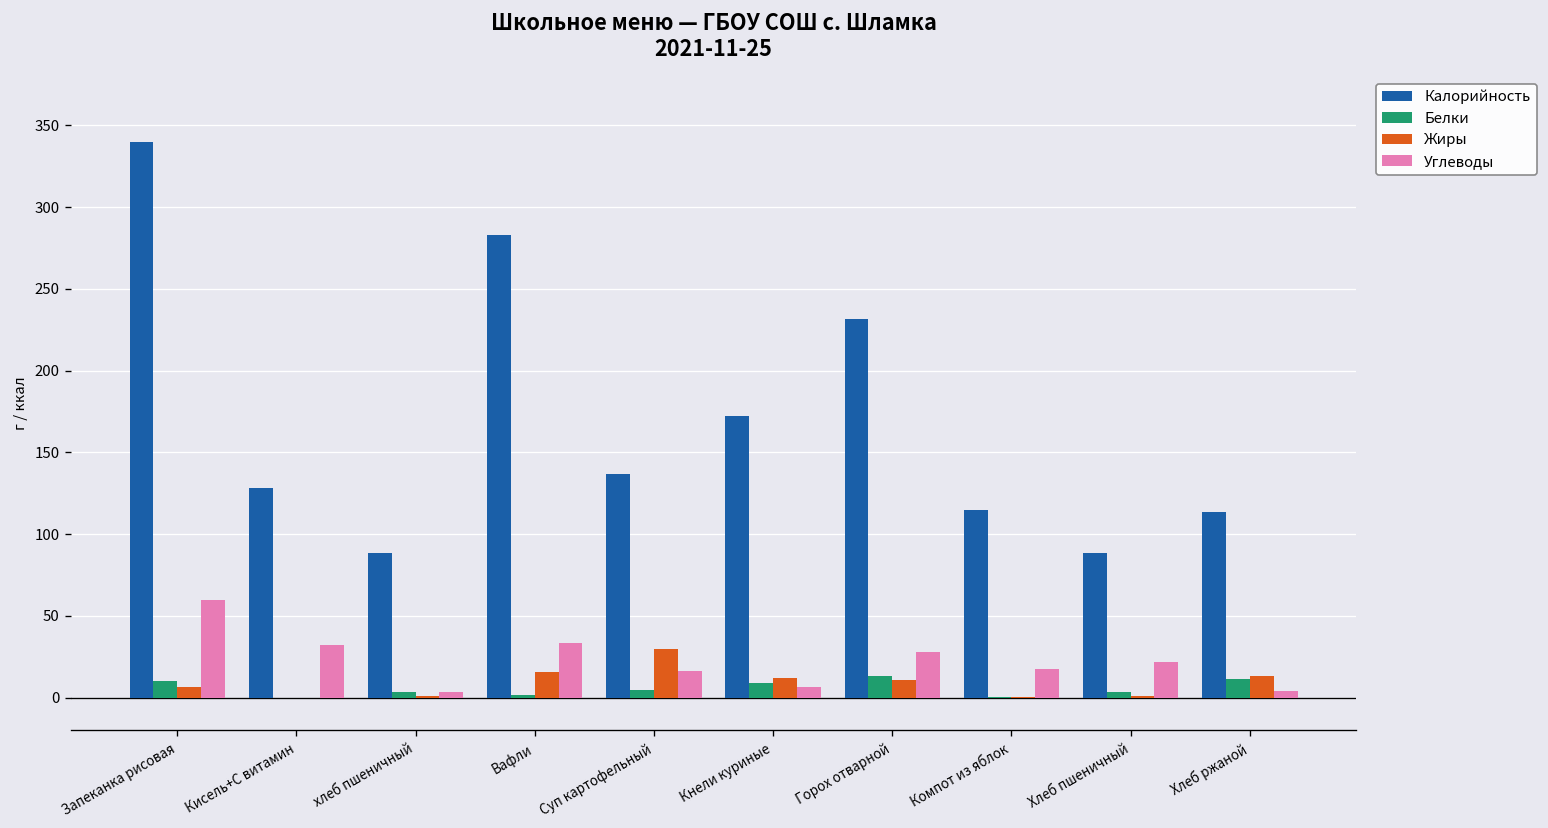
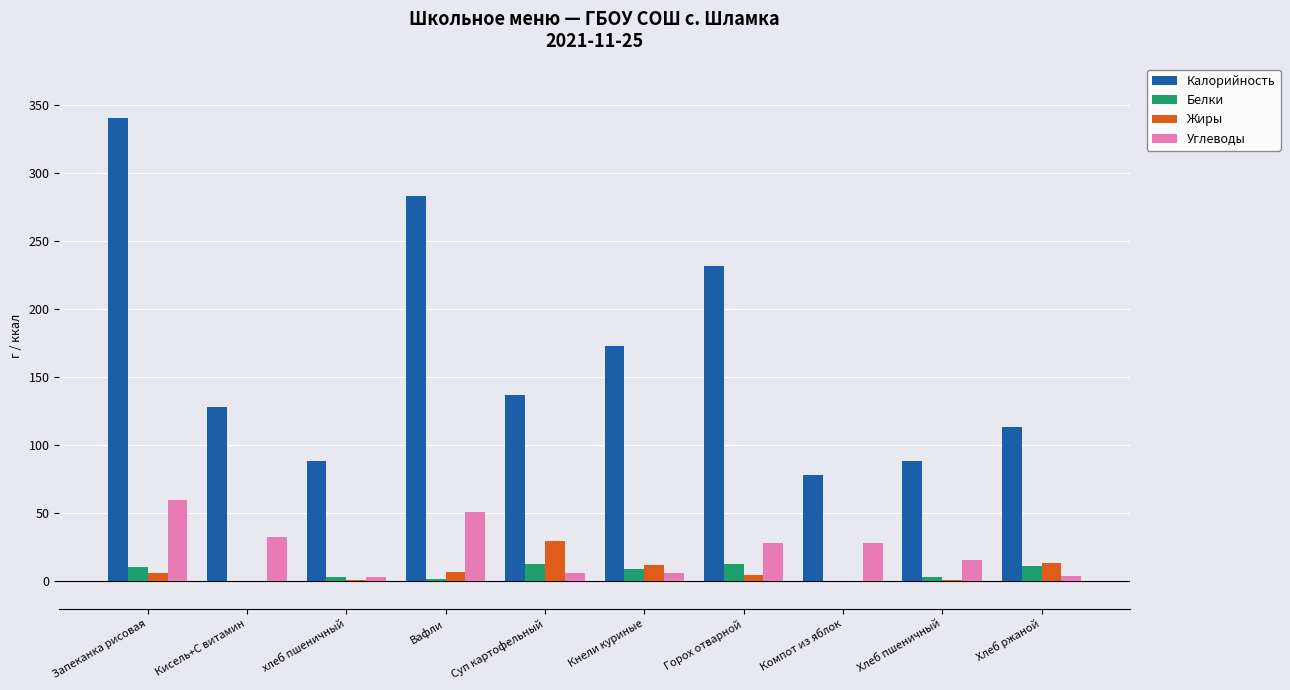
Жиры, Вафли: 16 -> 7
Углеводы, Вафли: 34 -> 51
Белки, Суп картофельный: 5 -> 13
Углеводы, Суп картофельный: 17 -> 6
Жиры, Горох отварной: 11 -> 5
Калорийность, Компот из яблок: 115 -> 78
Углеводы, Компот из яблок: 18 -> 28
Углеводы, Хлеб пшеничный: 22 -> 16
